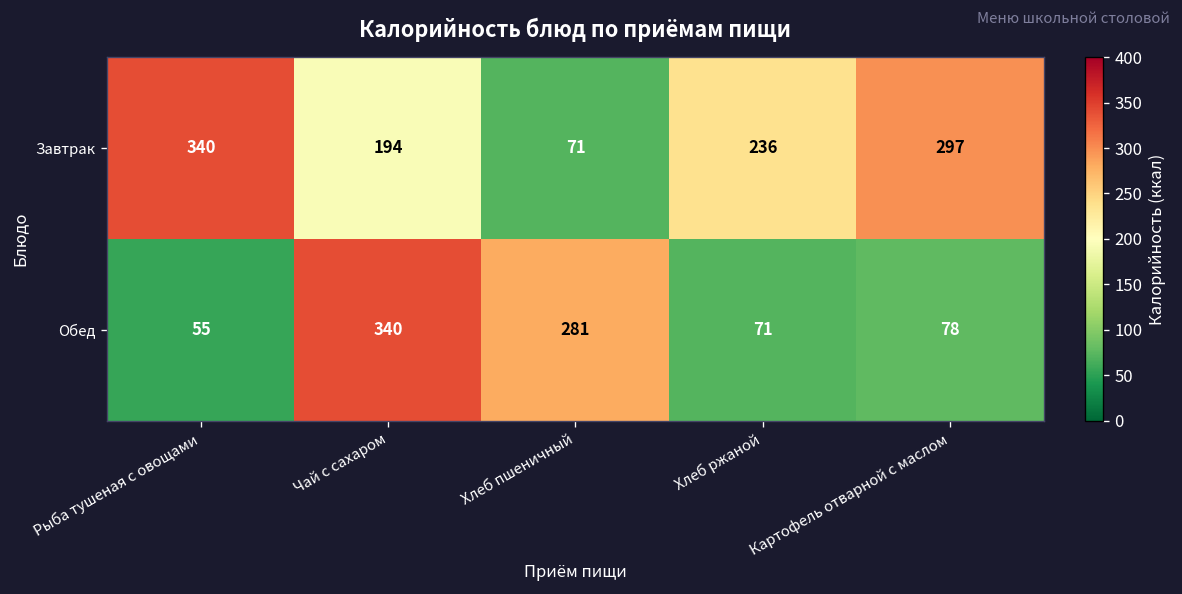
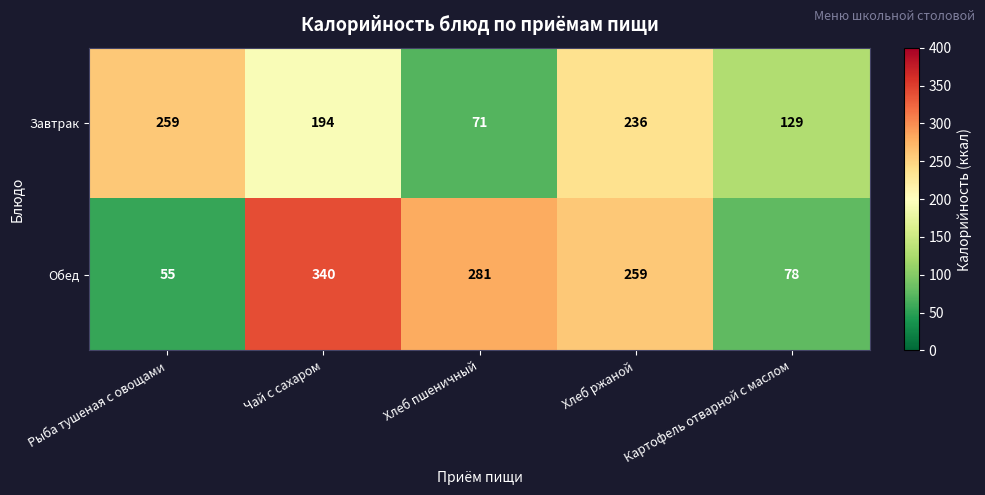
Завтрак, Рыба тушеная с овощами: 340 -> 259
Завтрак, Картофель отварной с маслом: 297 -> 129
Обед, Хлеб ржаной: 71 -> 259
